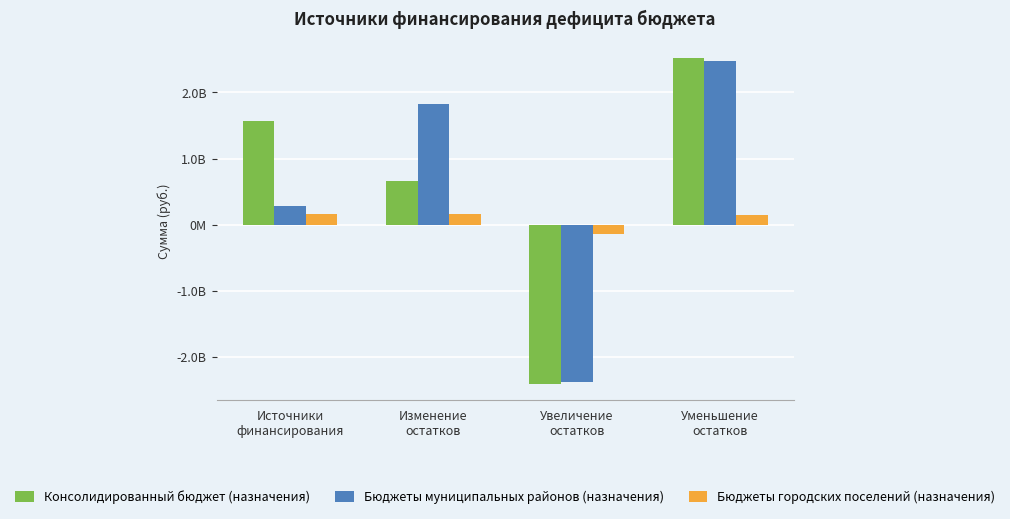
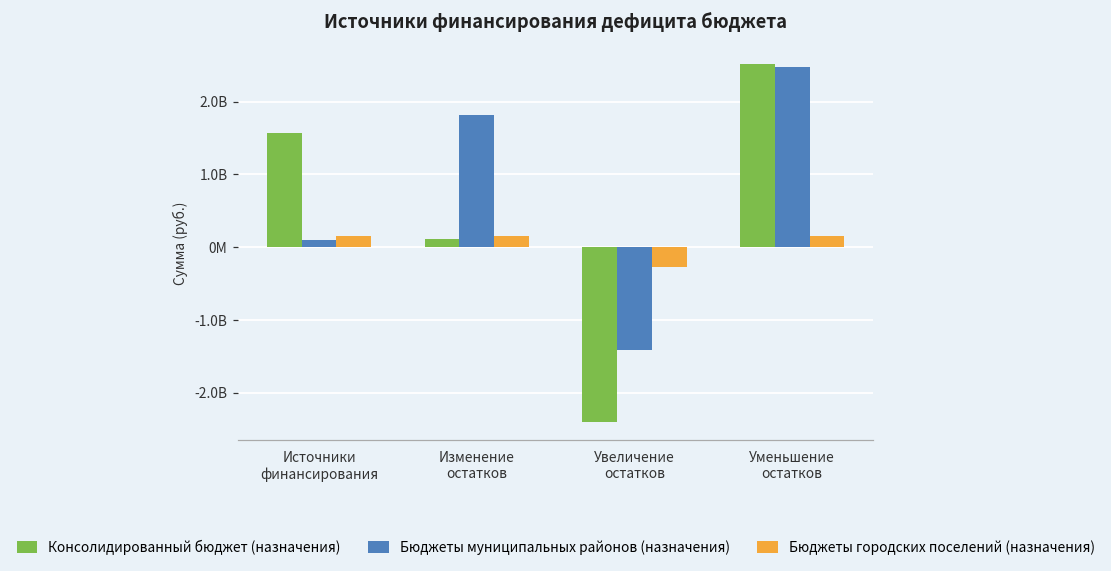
Бюджеты муниципальных районов (назначения), Источники финансирования: 300000000 -> 100000000
Консолидированный бюджет (назначения), Изменение остатков: 700000000 -> 100000000
Бюджеты муниципальных районов (назначения), Увеличение остатков: -2400000000 -> -1400000000
Бюджеты городских поселений (назначения), Увеличение остатков: -100000000 -> -300000000
